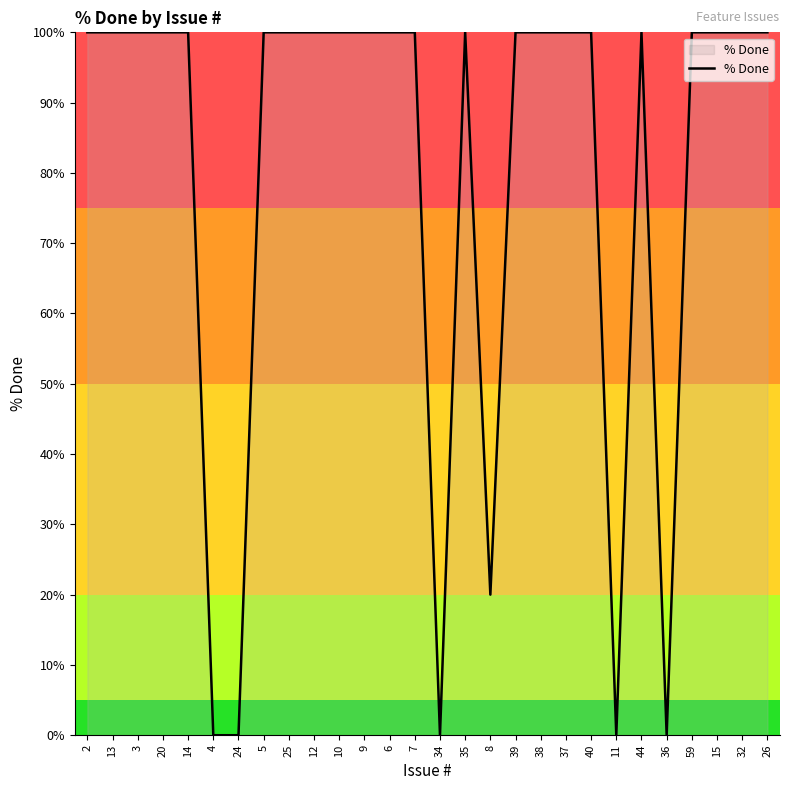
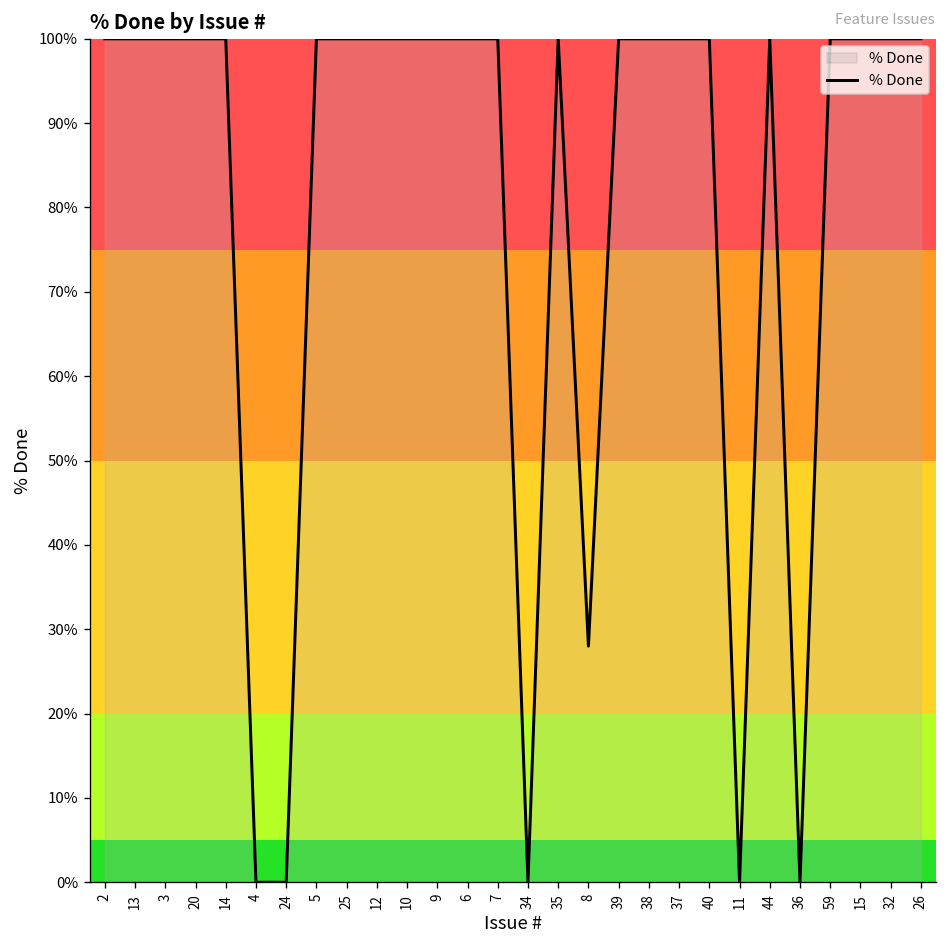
8: 20% -> 28%
